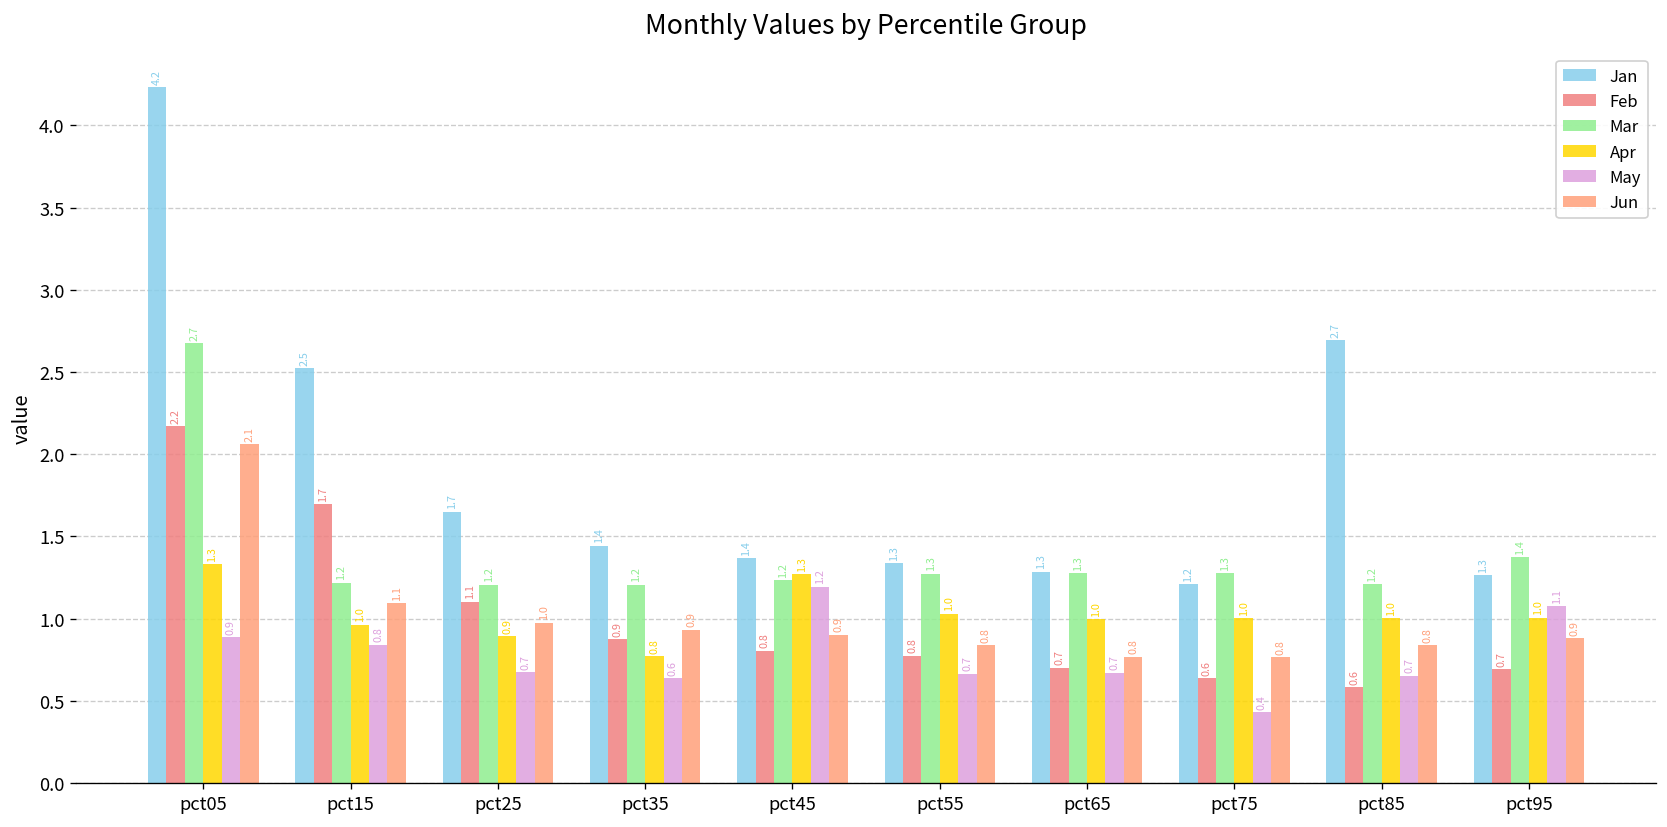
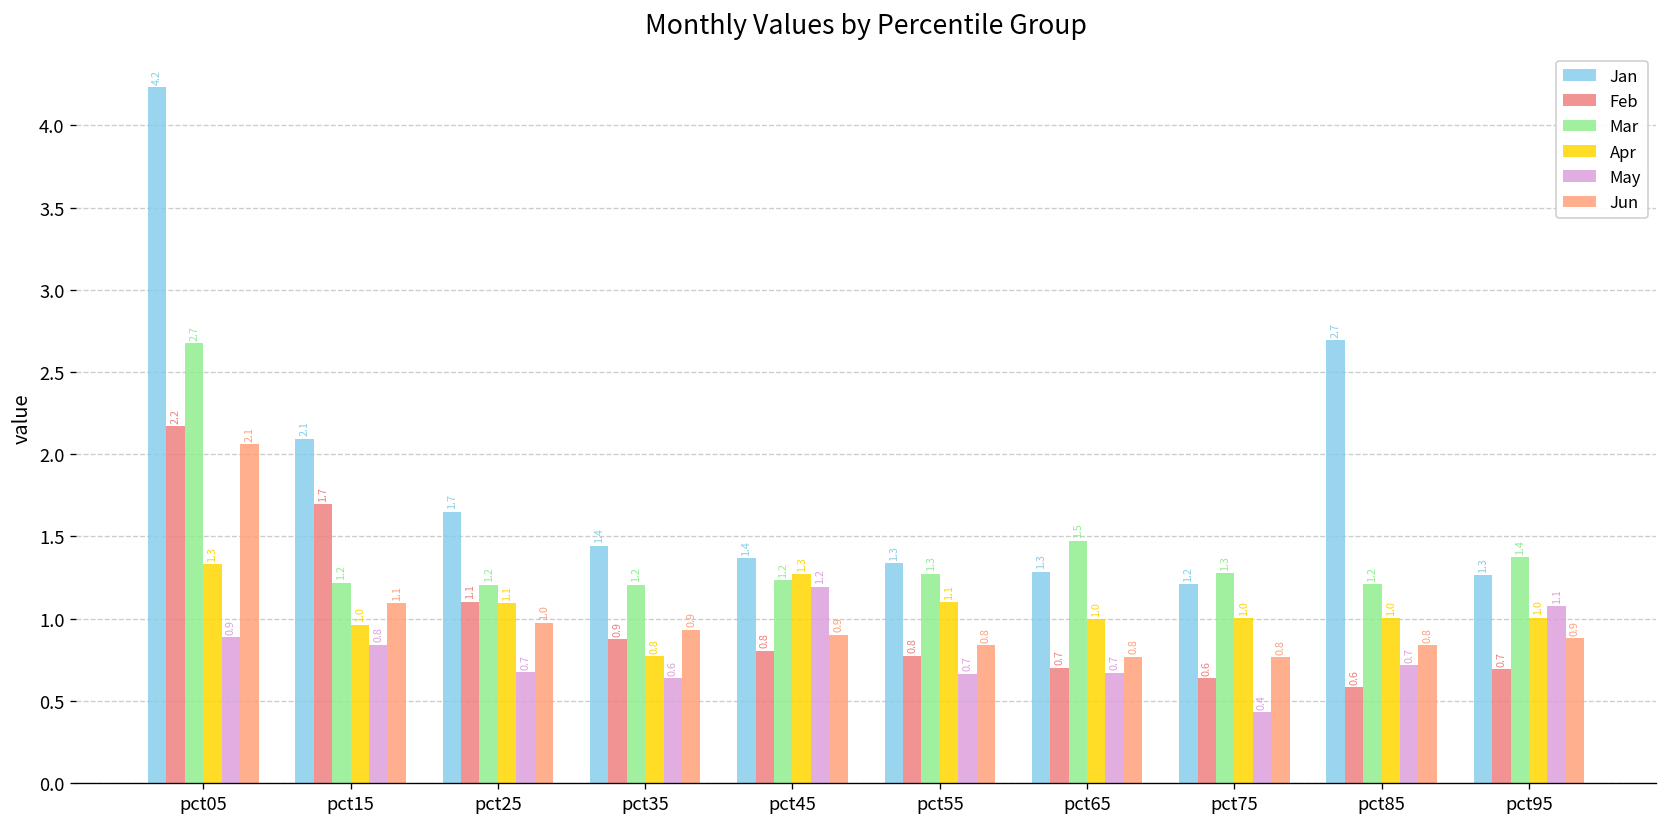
Jan, pct15: 2.5 -> 2.1
Apr, pct25: 0.9 -> 1.1
Apr, pct55: 1.0 -> 1.1
Mar, pct65: 1.3 -> 1.5
May, pct85: 0.65 -> 0.72
